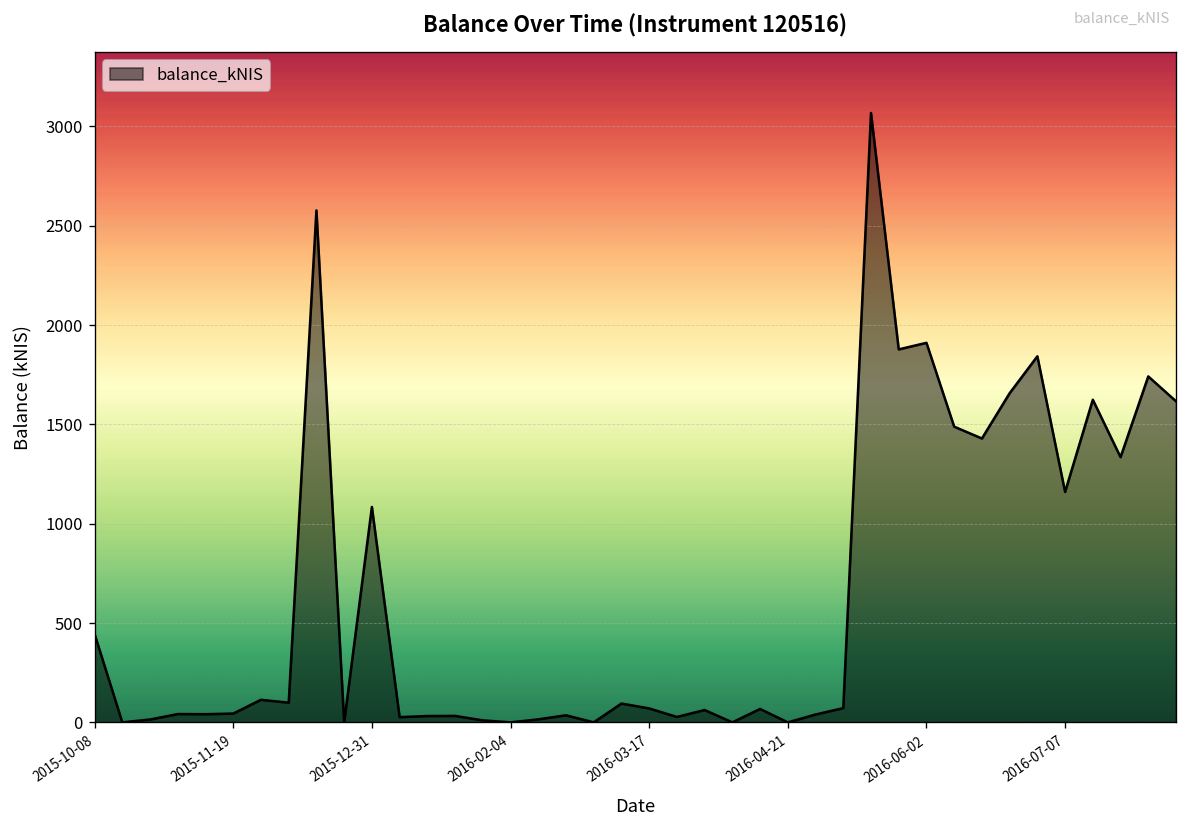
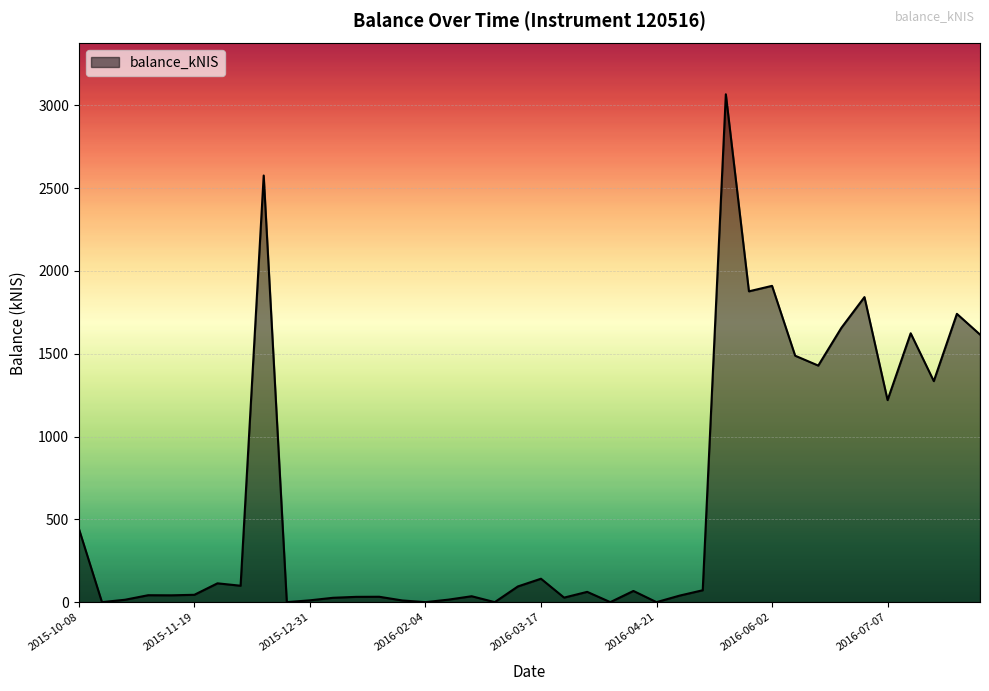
2015-12-31: 1080 -> 10
2016-03-17: 70 -> 140
2016-07-07: 1160 -> 1220
